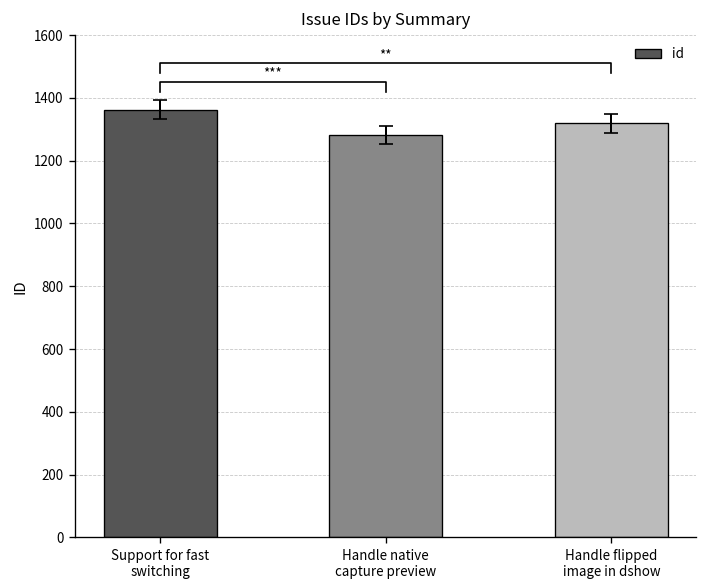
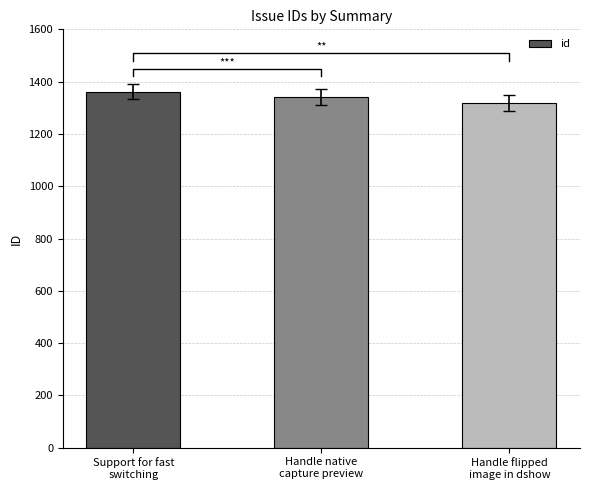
id, Handle native capture preview: 1280 -> 1340
